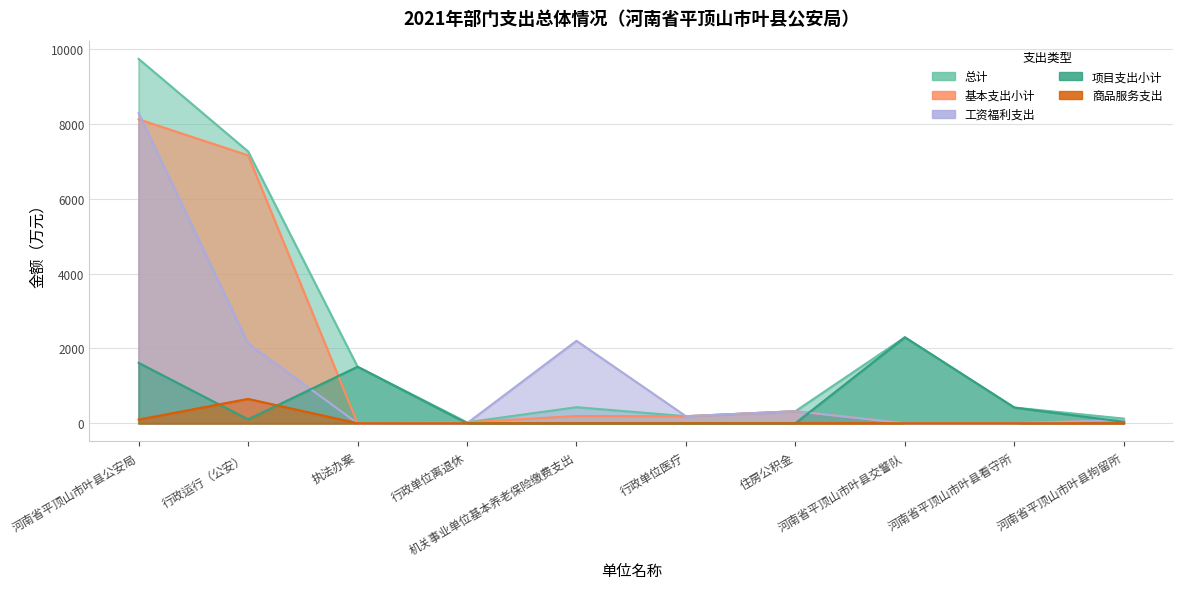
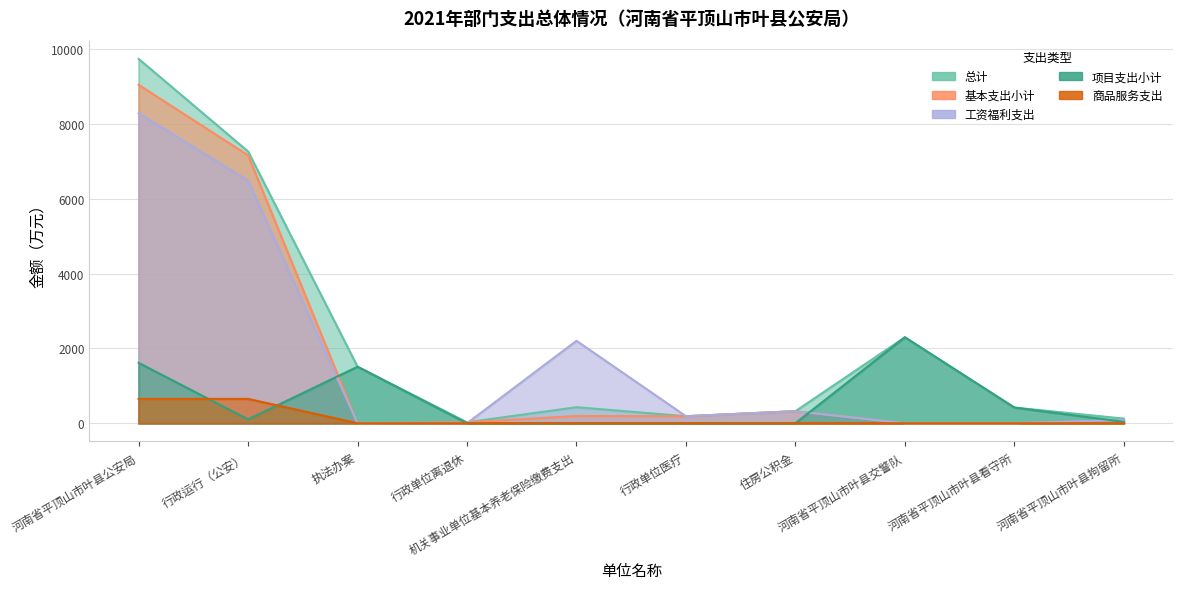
基本支出小计, 河南省平顶山市叶县公安局: 8100 -> 9000
商品服务支出, 河南省平顶山市叶县公安局: 100 -> 700
工资福利支出, 行政运行（公安）: 2100 -> 6500
